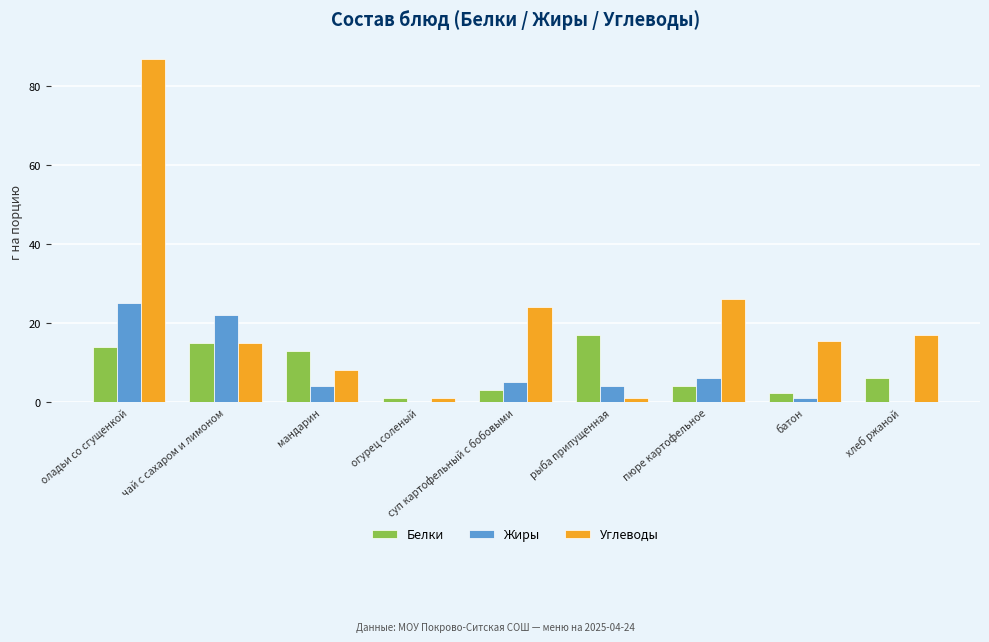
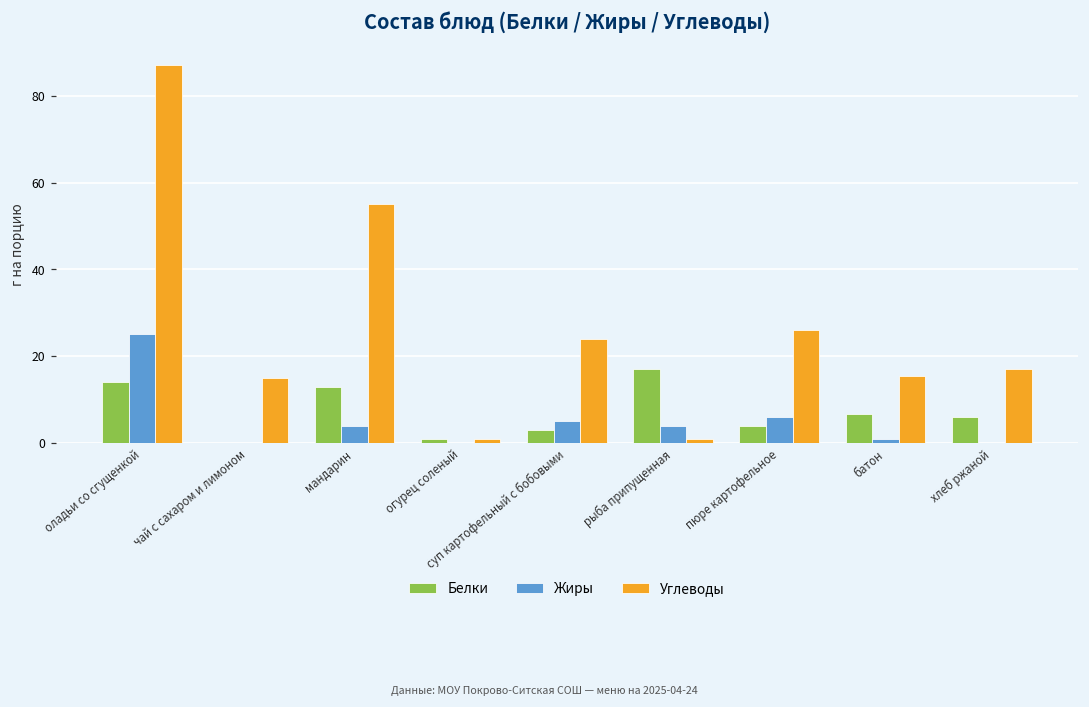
Белки, чай с сахаром и лимоном: 15 -> 0
Жиры, чай с сахаром и лимоном: 22 -> 0
Углеводы, мандарин: 8 -> 55
Белки, батон: 2 -> 7
